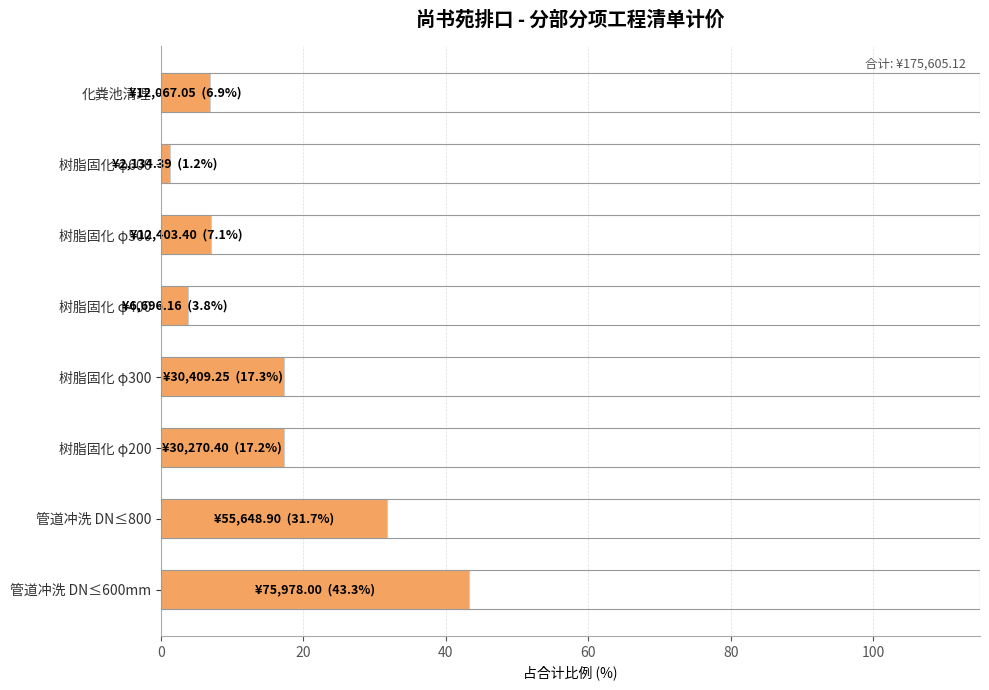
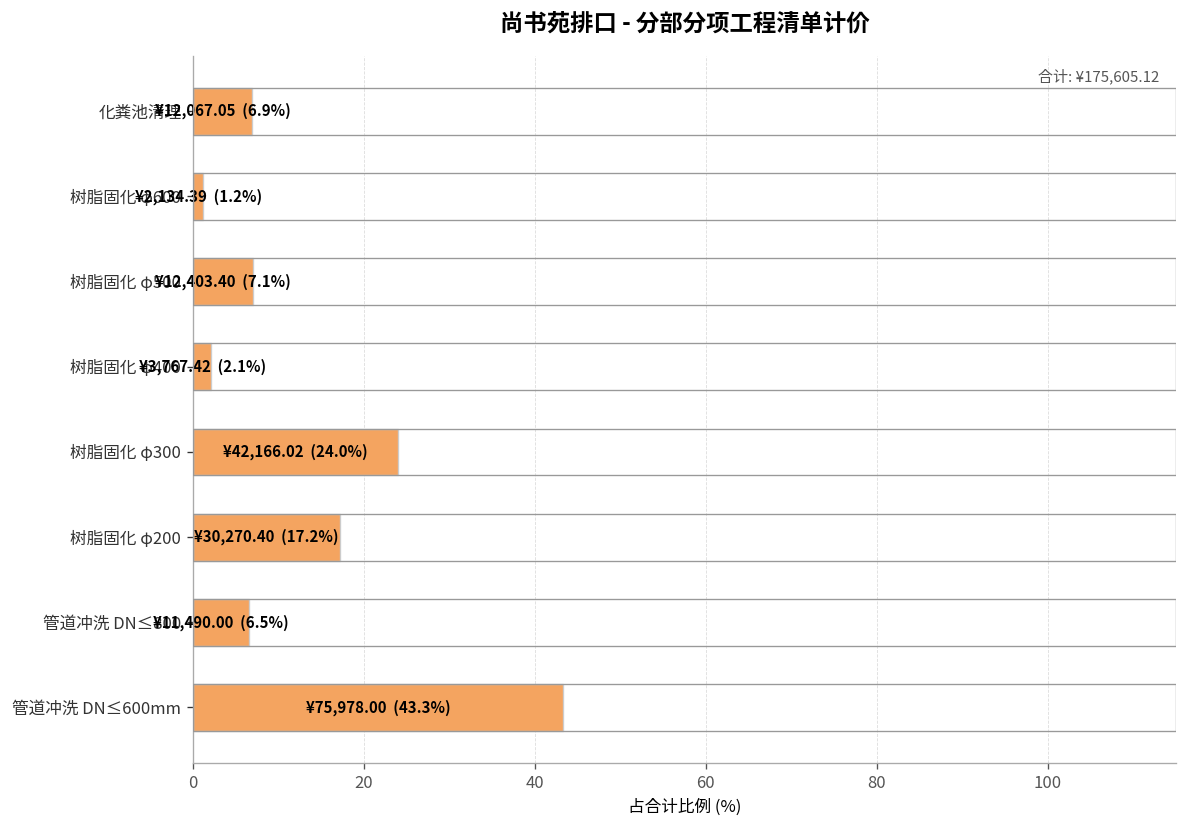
树脂固化 φ400: ¥6,696.16 (3.8%) -> ¥3,767.42 (2.1%)
树脂固化 φ300: ¥30,409.25 (17.3%) -> ¥42,166.02 (24.0%)
管道冲洗 DN≤800: ¥55,648.90 (31.7%) -> ¥11,490.00 (6.5%)
